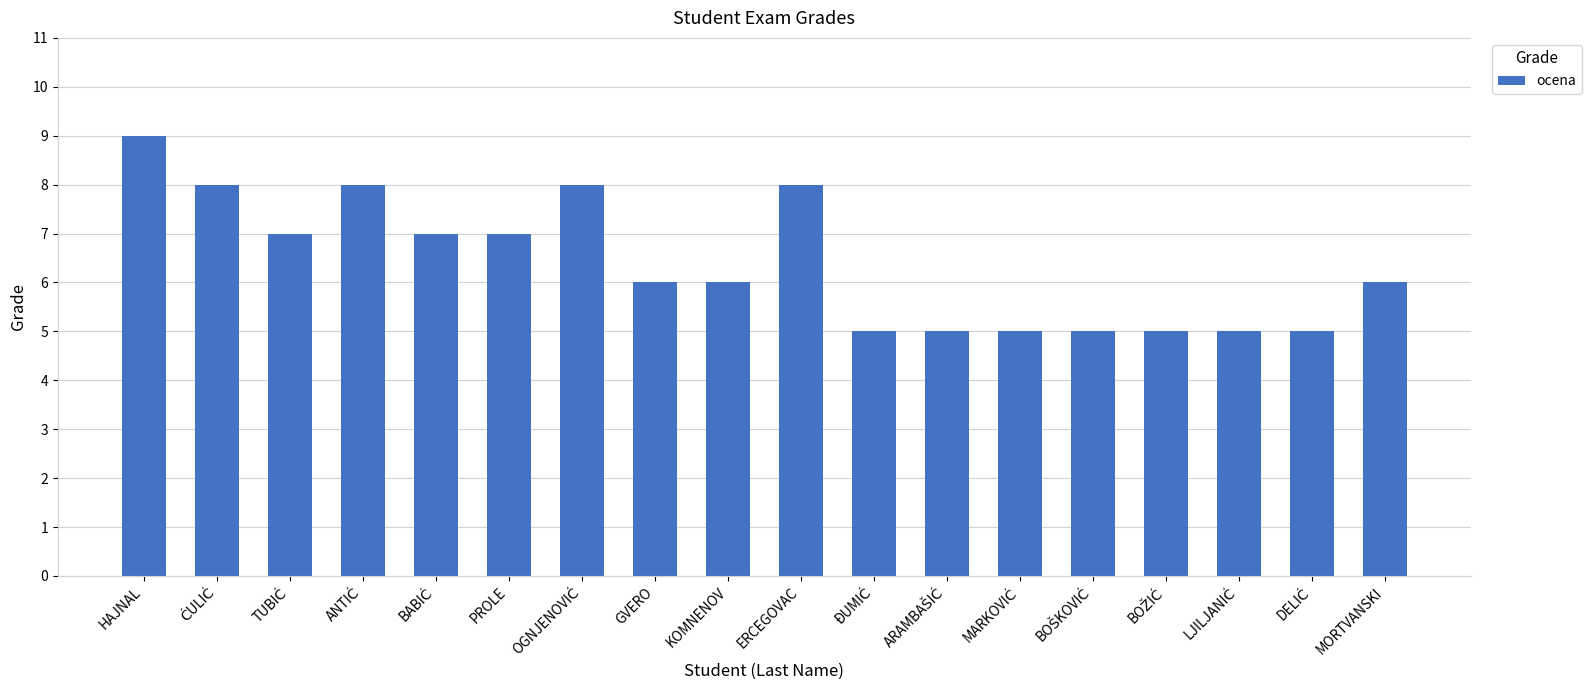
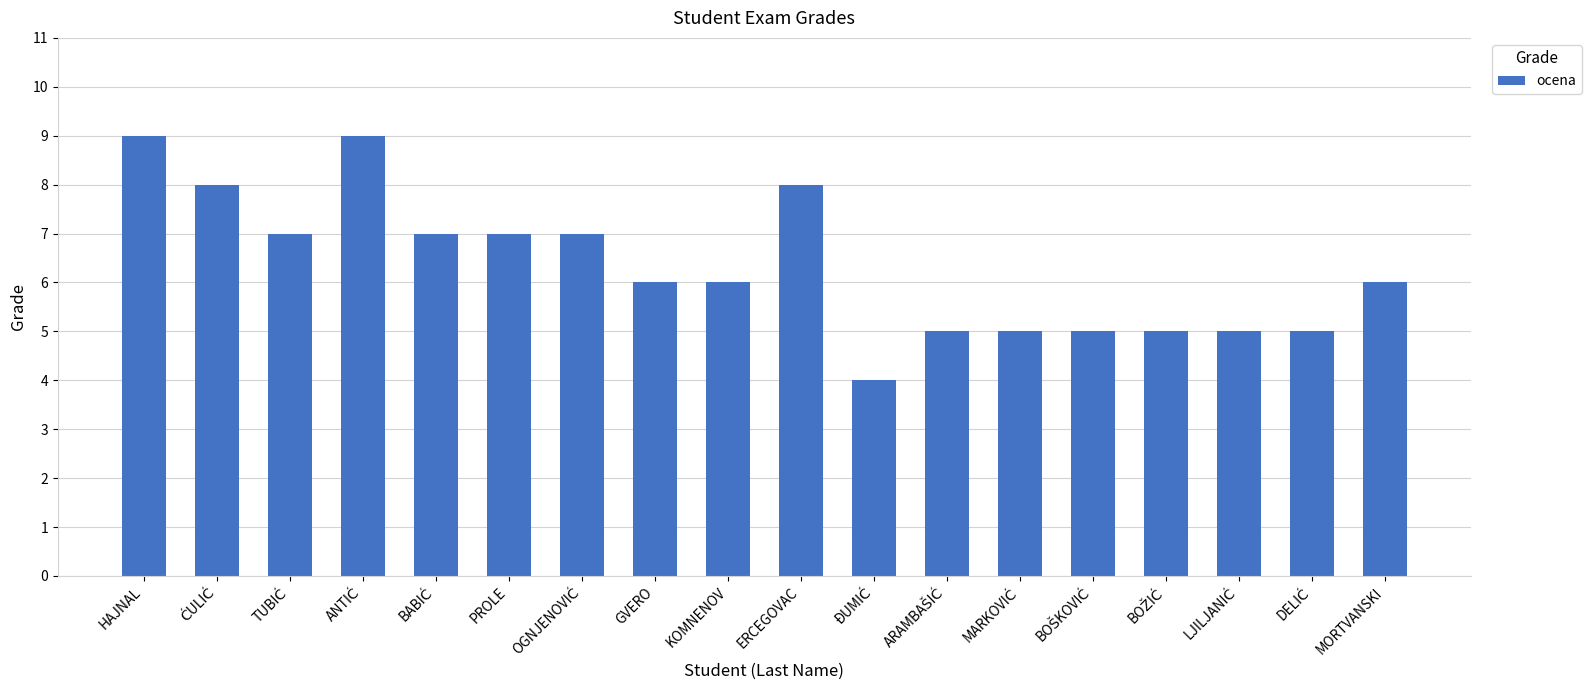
ANTIĆ: 8 -> 9
OGNJENOVIĆ: 8 -> 7
ĐUMIĆ: 5 -> 4
